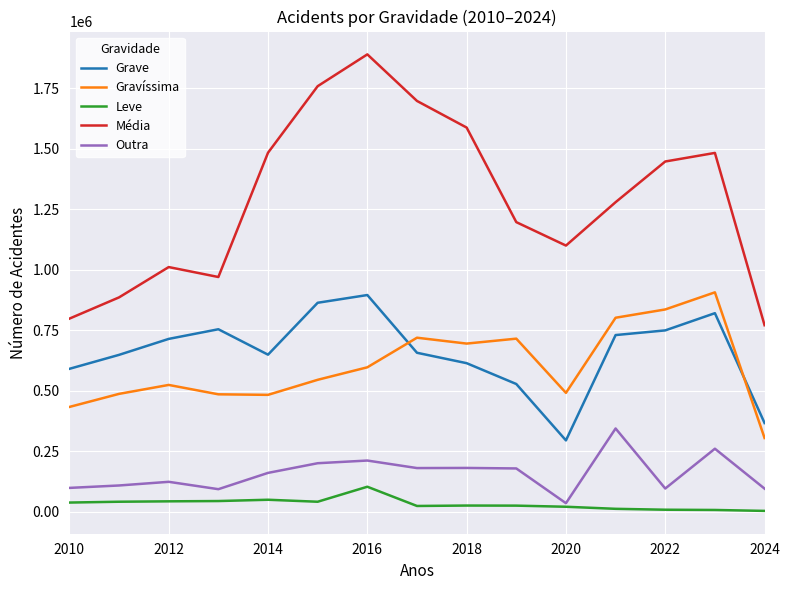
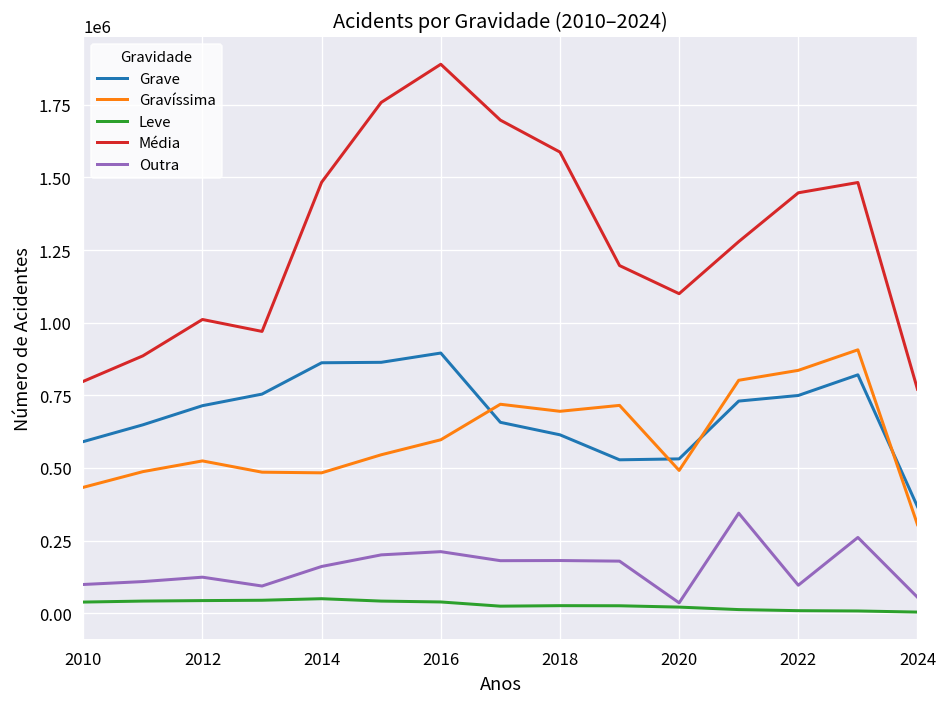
Grave, 2014: 650000 -> 860000
Leve, 2016: 100000 -> 40000
Grave, 2020: 300000 -> 530000
Outra, 2024: 100000 -> 50000
